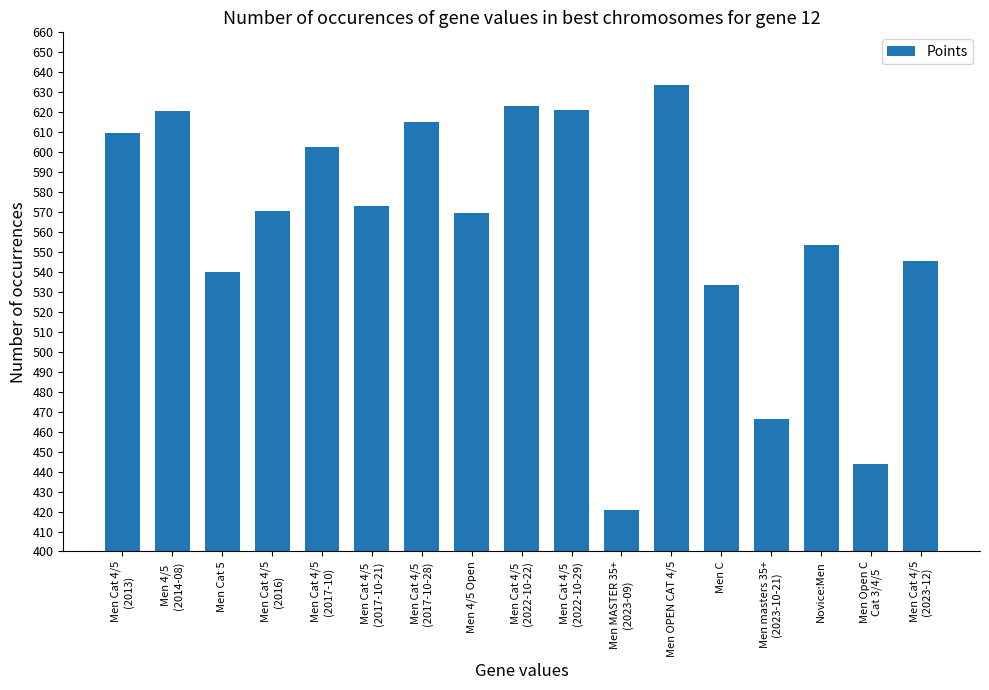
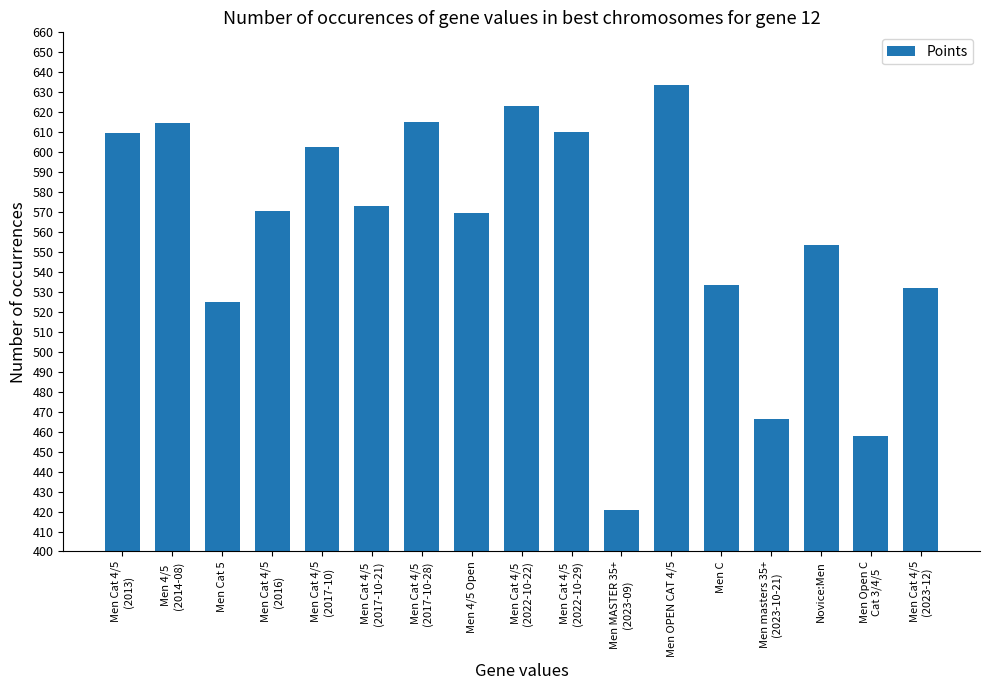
Men 4/5 (2014-08): 621 -> 615
Men Cat 5: 540 -> 525
Men Cat 4/5 (2022-10-29): 621 -> 610
Men Open C Cat 3/4/5: 444 -> 458
Men Cat 4/5 (2023-12): 546 -> 532
